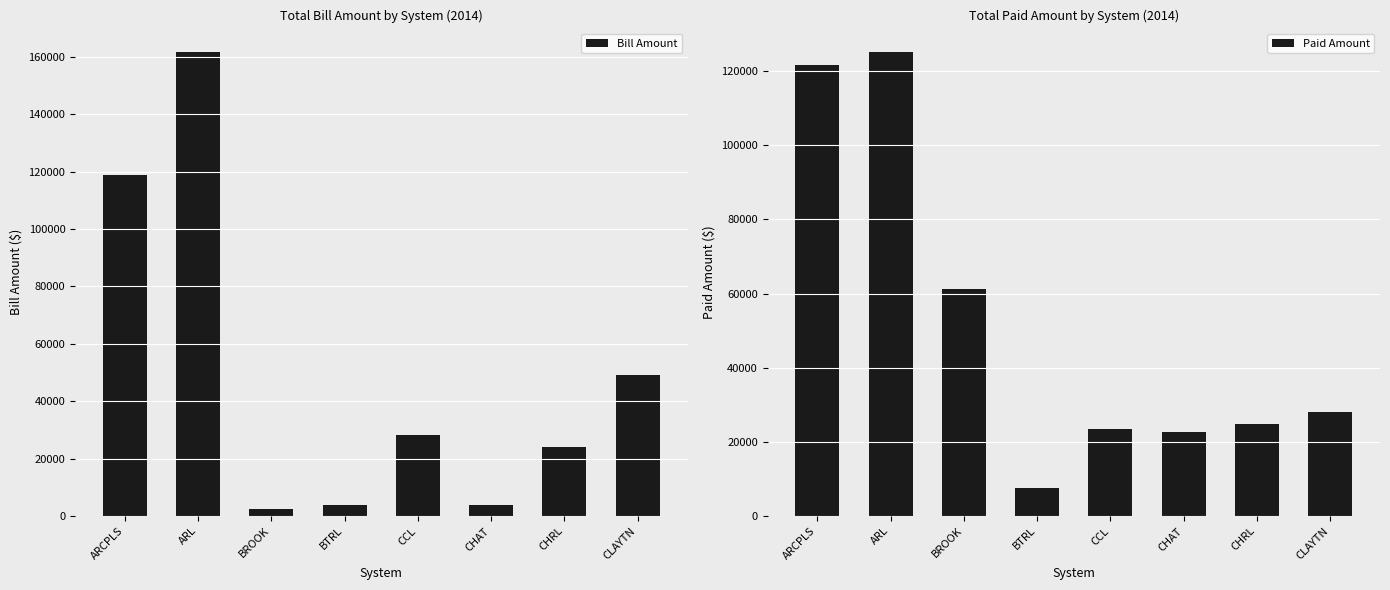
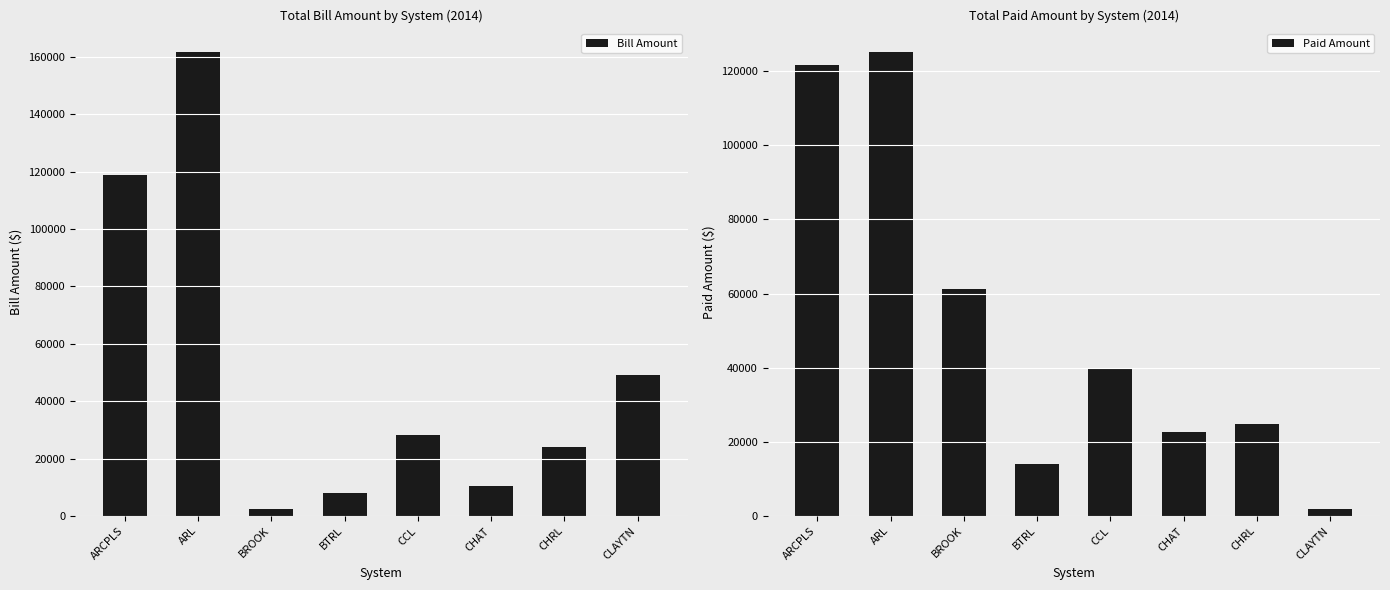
Total Bill Amount by System (2014), BTRL: 4000 -> 8000
Total Bill Amount by System (2014), CHAT: 4000 -> 10000
Total Paid Amount by System (2014), BTRL: 8000 -> 14000
Total Paid Amount by System (2014), CCL: 24000 -> 40000
Total Paid Amount by System (2014), CLAYTN: 28000 -> 2000
